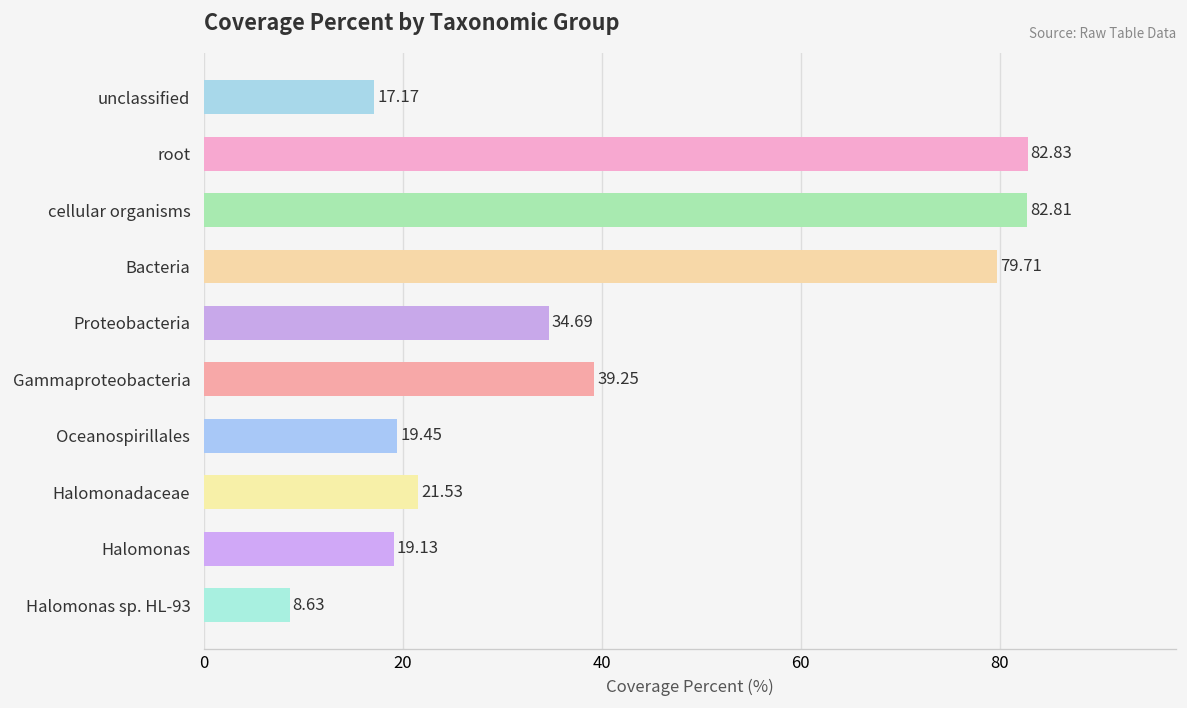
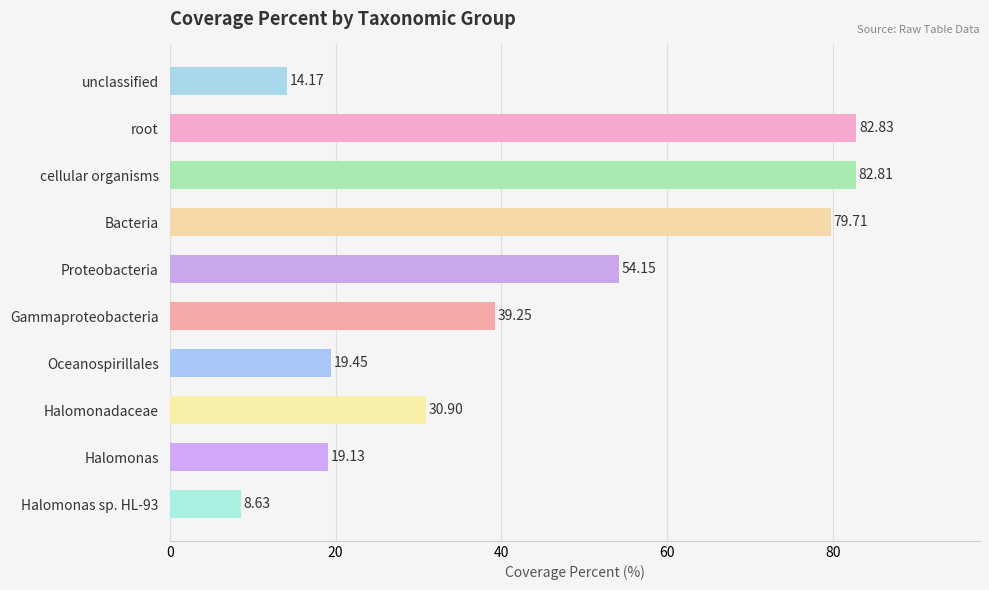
unclassified: 17.17 -> 14.17
Proteobacteria: 34.69 -> 54.15
Halomonadaceae: 21.53 -> 30.90
